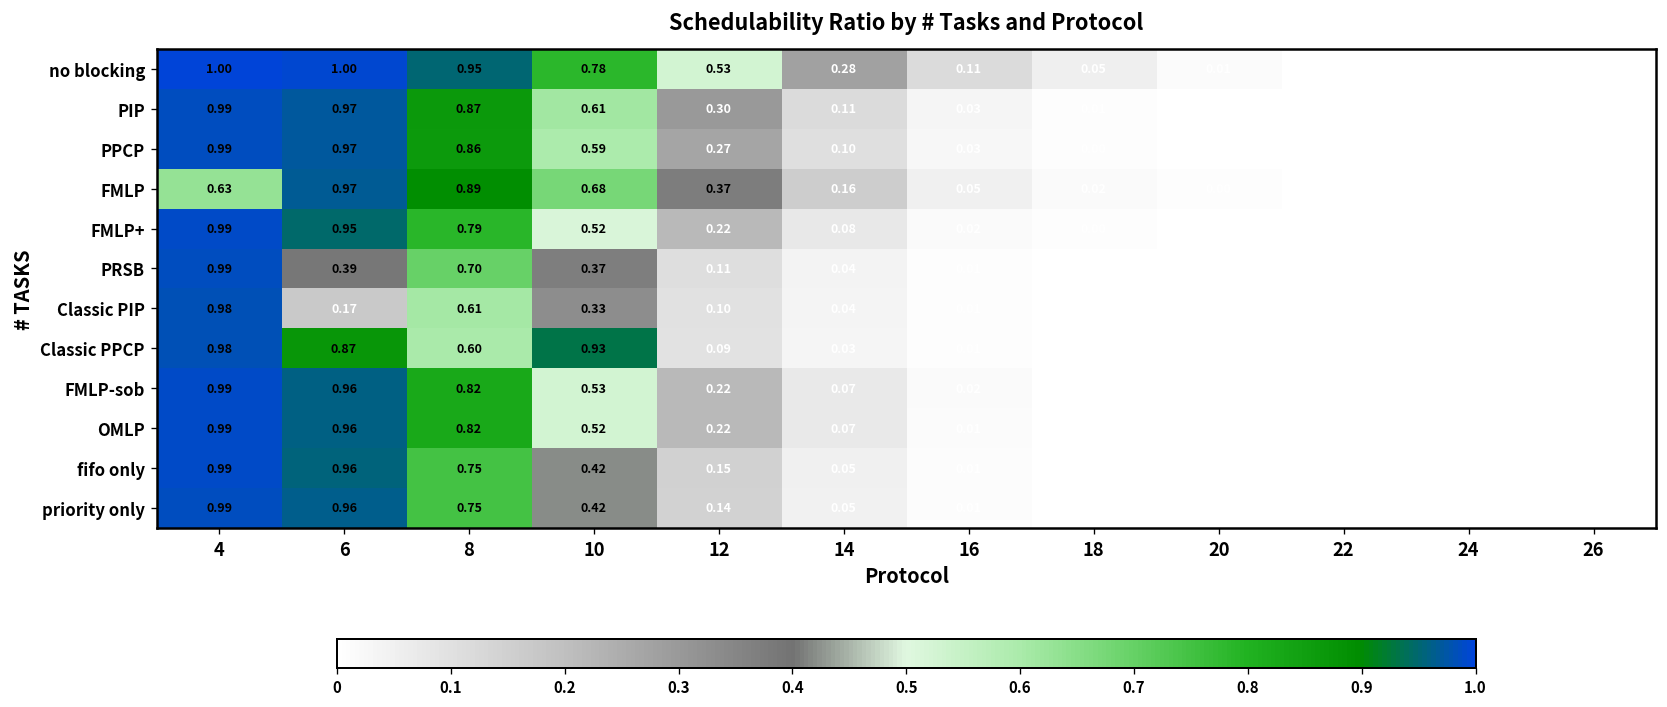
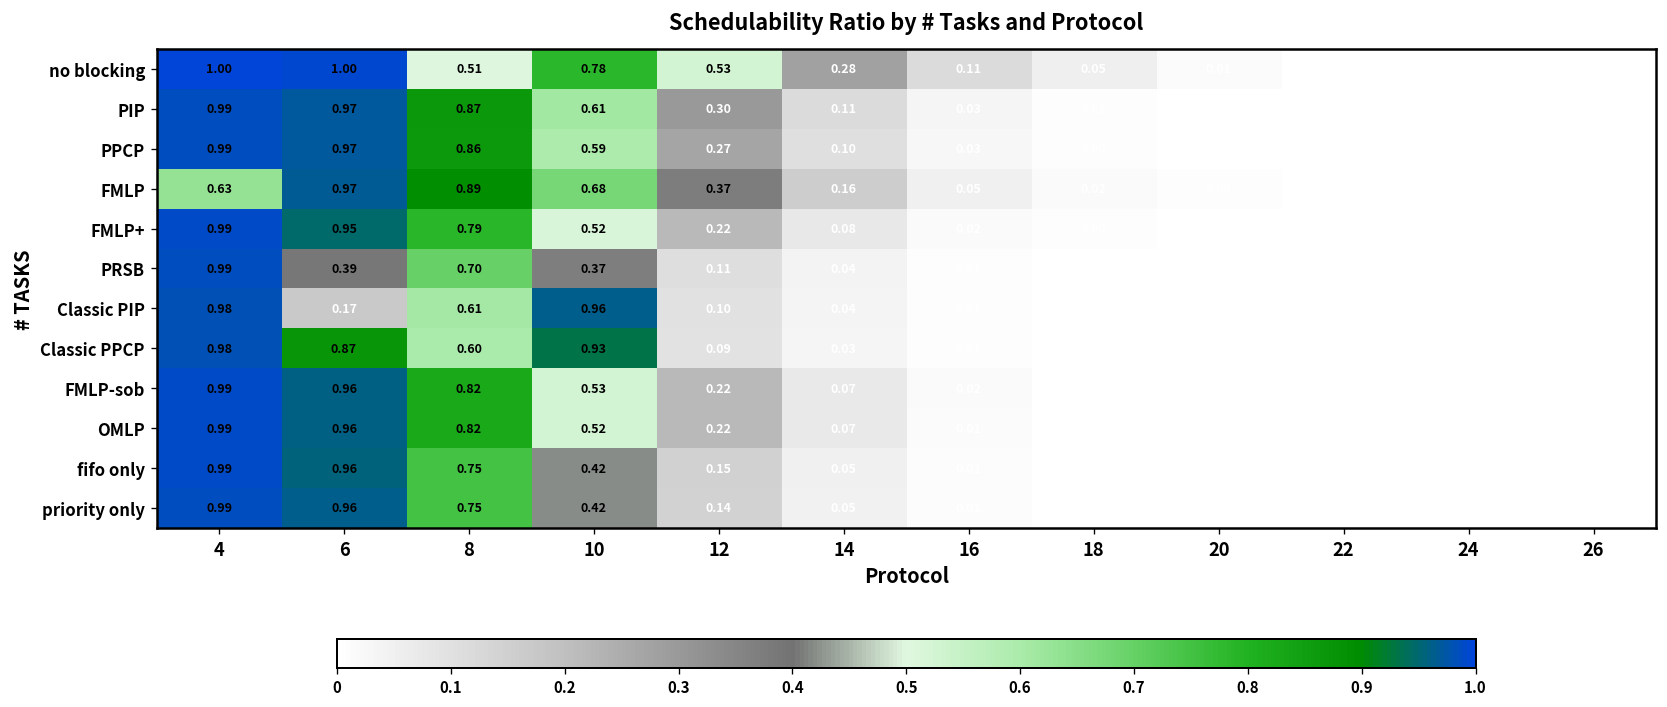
no blocking, 8: 0.95 -> 0.51
Classic PIP, 10: 0.33 -> 0.96
